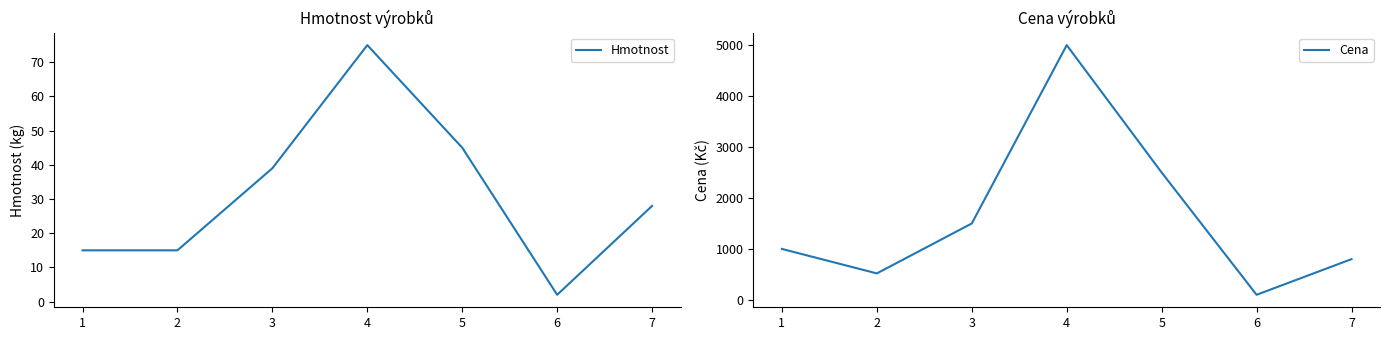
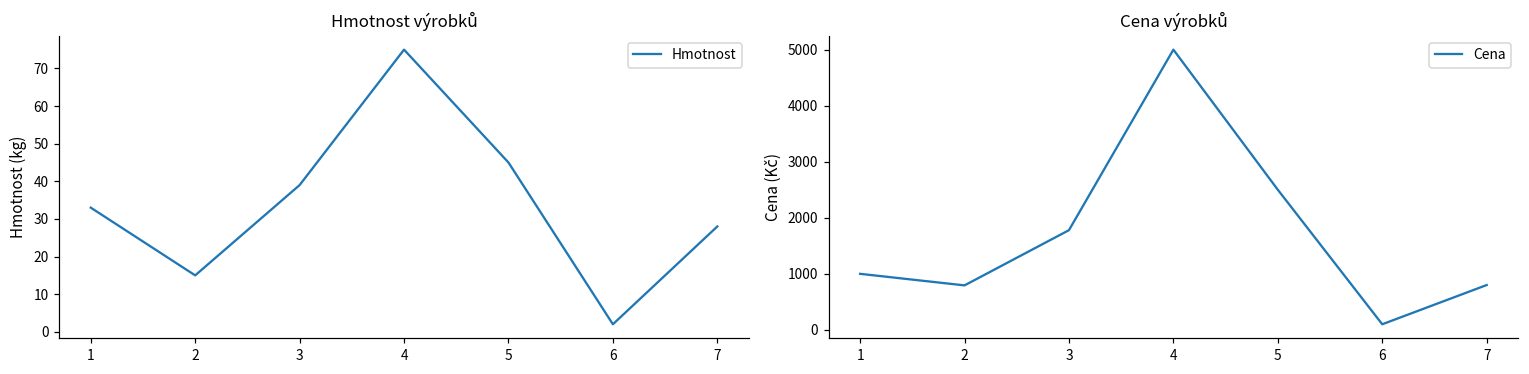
Hmotnost výrobků, 1: 15 -> 33
Cena výrobků, 2: 500 -> 800
Cena výrobků, 3: 1500 -> 1800
